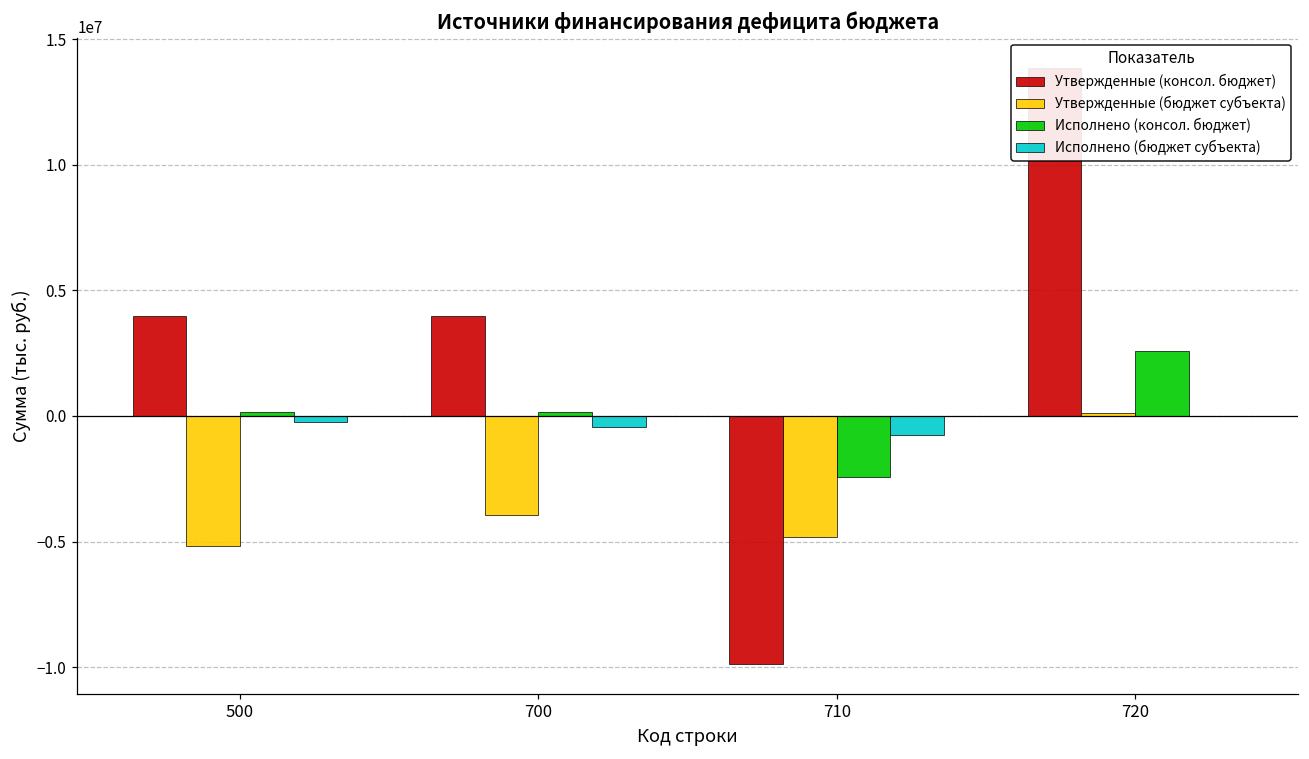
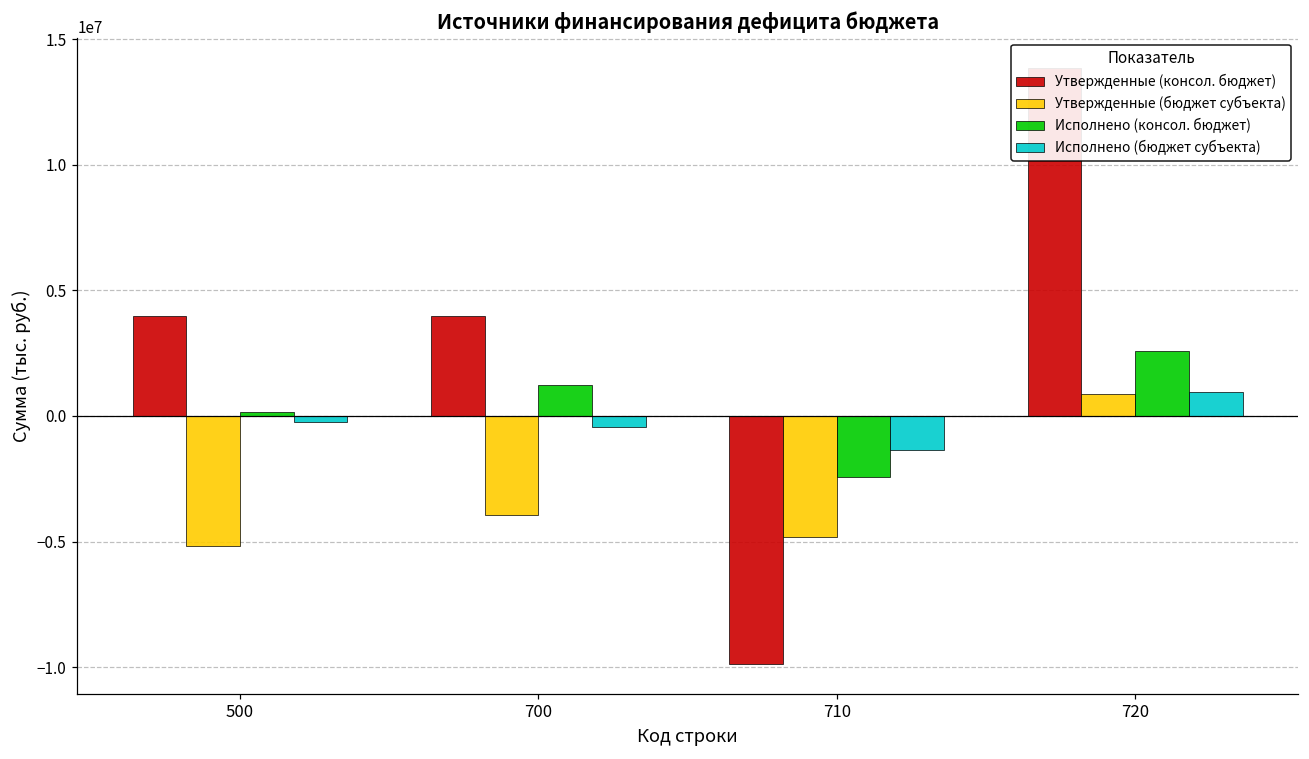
Исполнено (консол. бюджет), 700: 200000 -> 1200000
Исполнено (бюджет субъекта), 710: -800000 -> -1400000
Утвержденные (бюджет субъекта), 720: 100000 -> 900000
Исполнено (бюджет субъекта), 720: 0 -> 1000000
